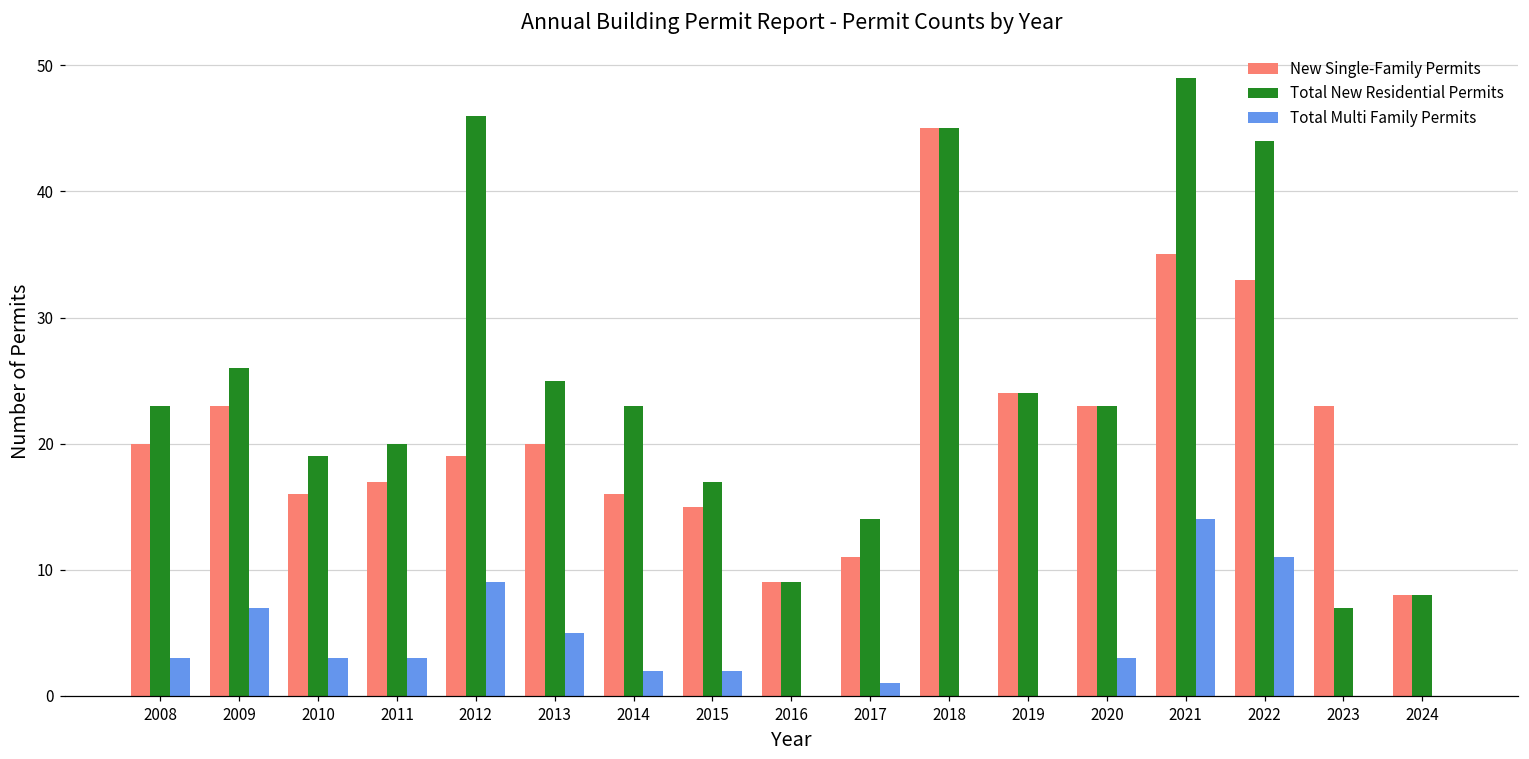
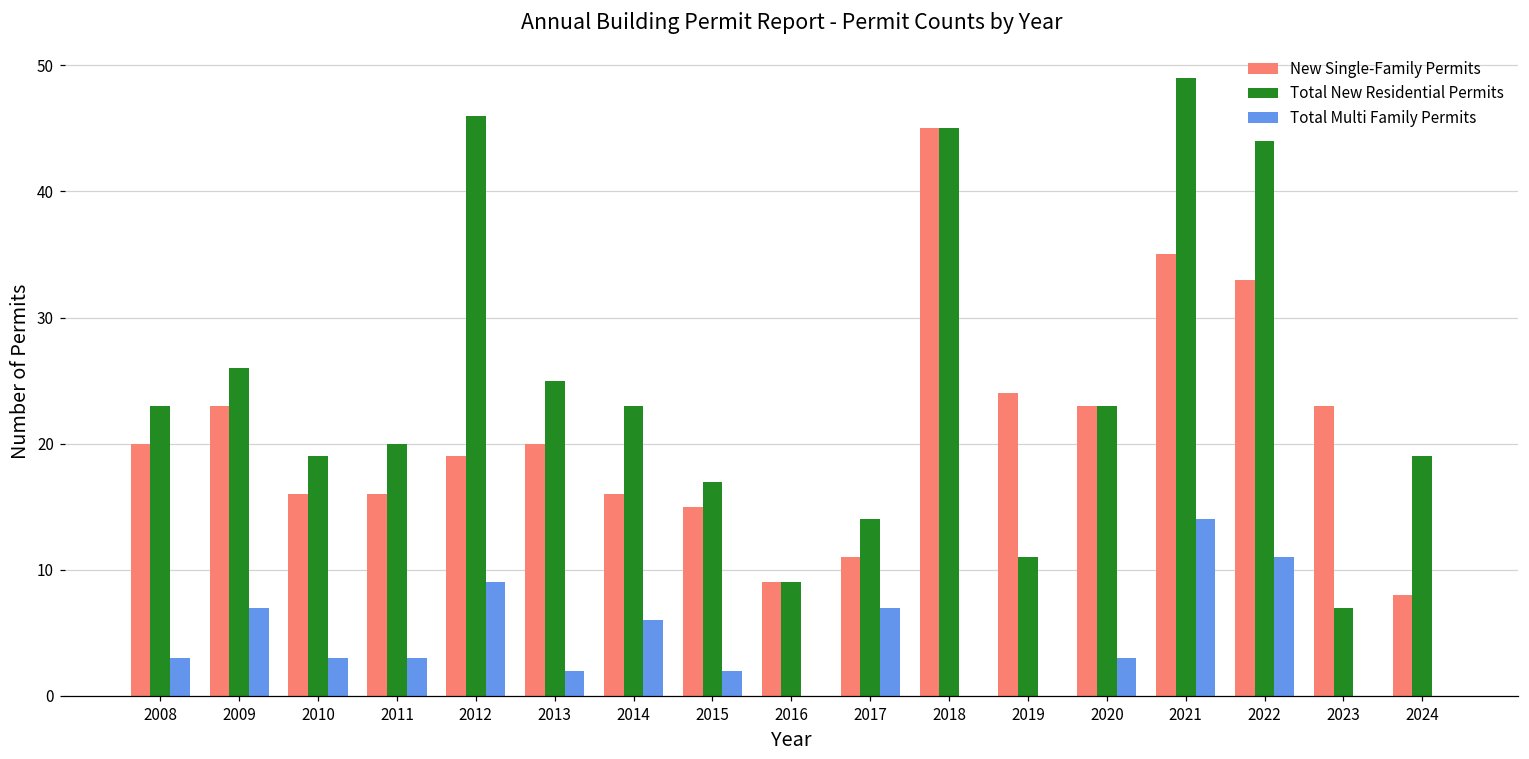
New Single-Family Permits, 2011: 17 -> 16
Total Multi Family Permits, 2013: 5 -> 2
Total Multi Family Permits, 2014: 2 -> 6
Total Multi Family Permits, 2017: 1 -> 7
Total New Residential Permits, 2019: 24 -> 11
Total New Residential Permits, 2024: 8 -> 19
